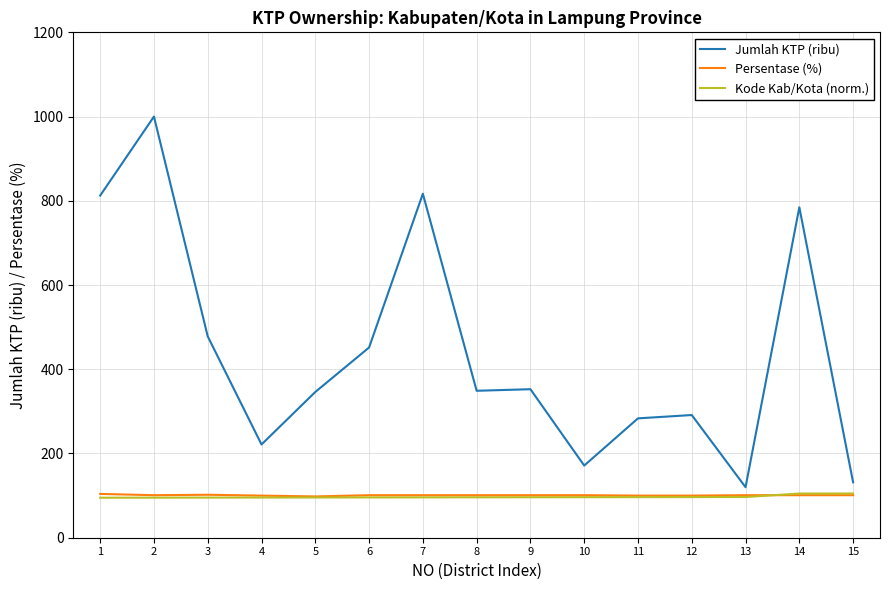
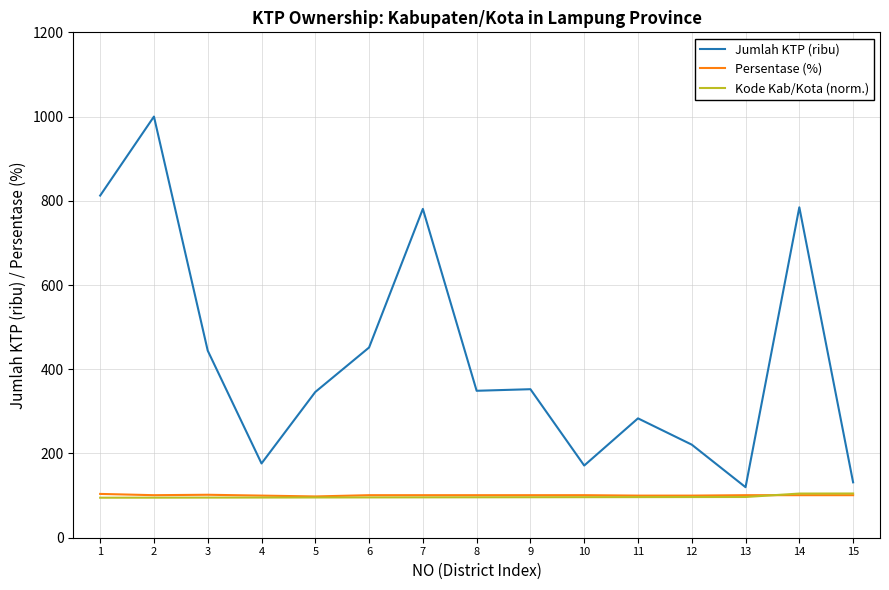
Jumlah KTP (ribu), 3: 480 -> 440
Jumlah KTP (ribu), 4: 220 -> 180
Jumlah KTP (ribu), 7: 820 -> 780
Jumlah KTP (ribu), 12: 290 -> 220
